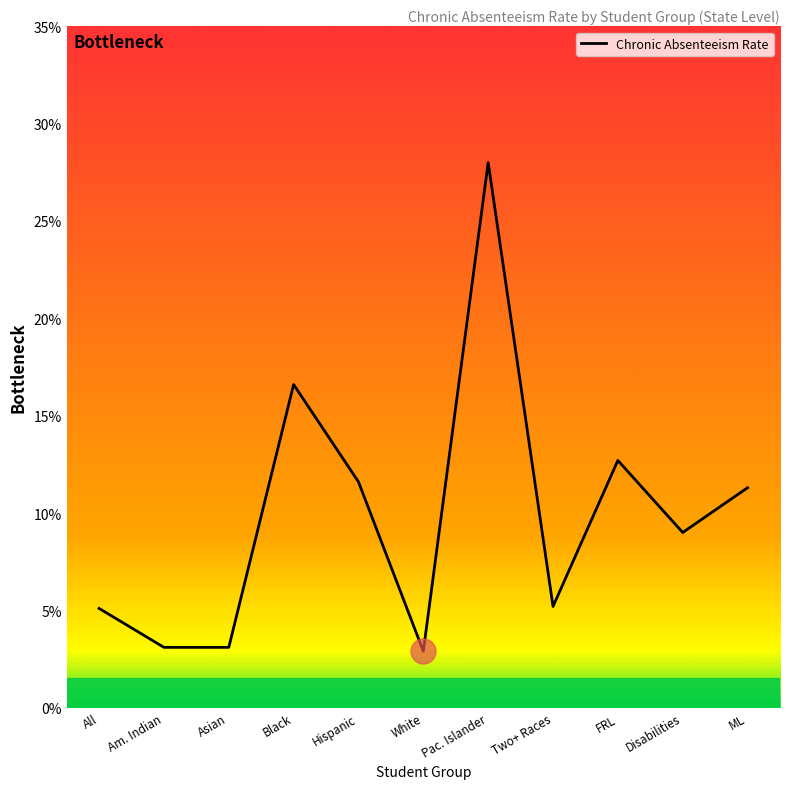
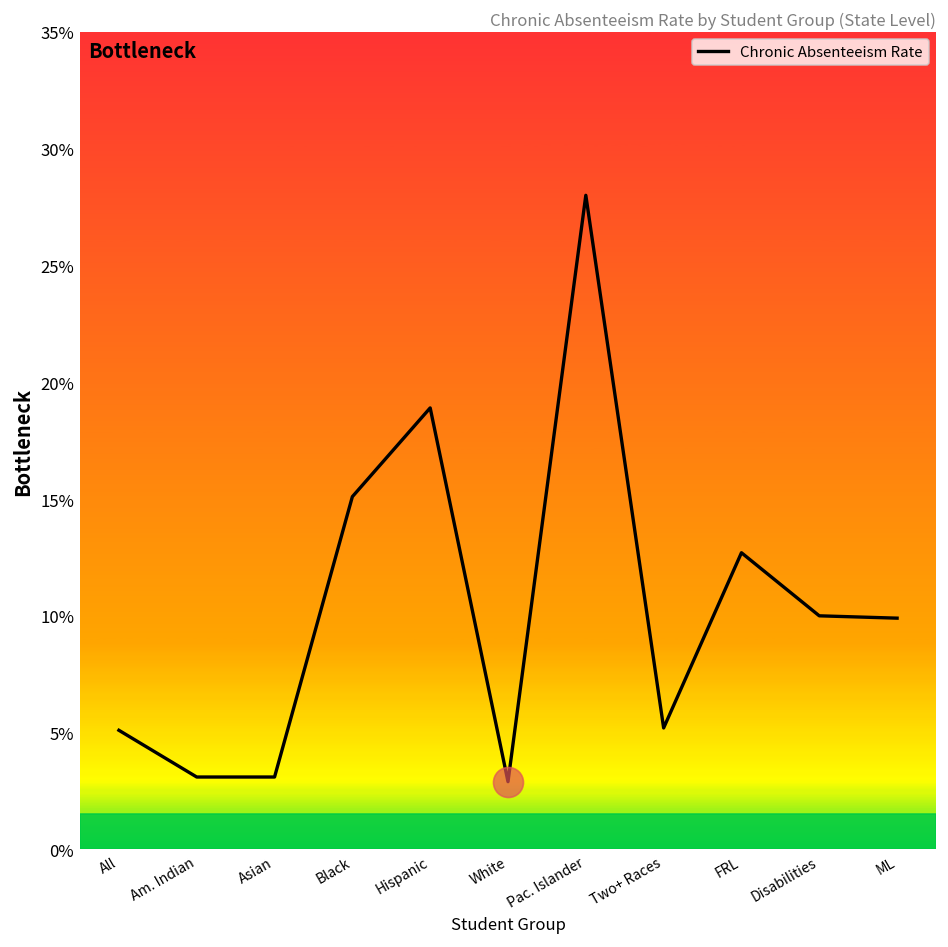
Chronic Absenteeism Rate, Black: 16.6% -> 15.1%
Chronic Absenteeism Rate, Hispanic: 11.6% -> 18.9%
Chronic Absenteeism Rate, Disabilities: 9.0% -> 10.0%
Chronic Absenteeism Rate, ML: 11.3% -> 9.9%
